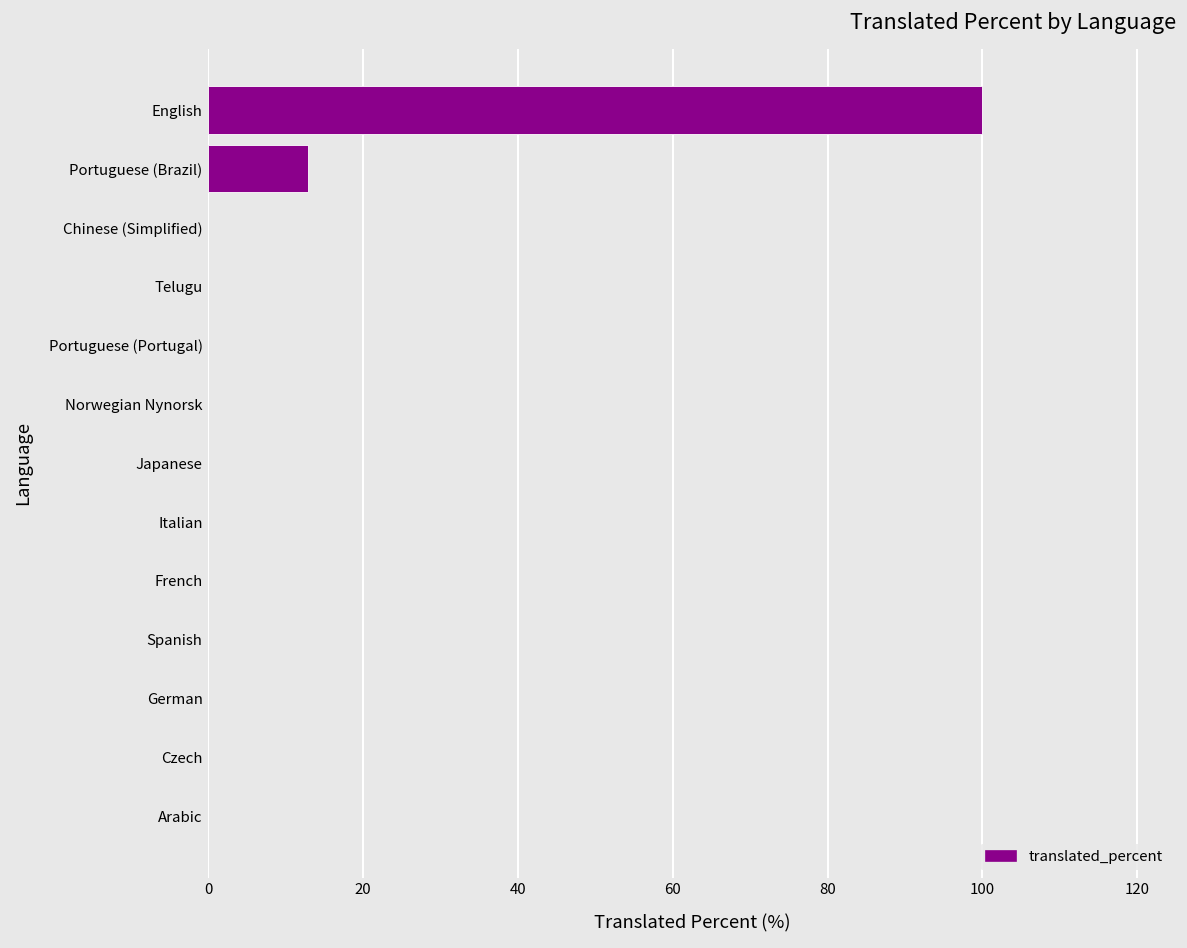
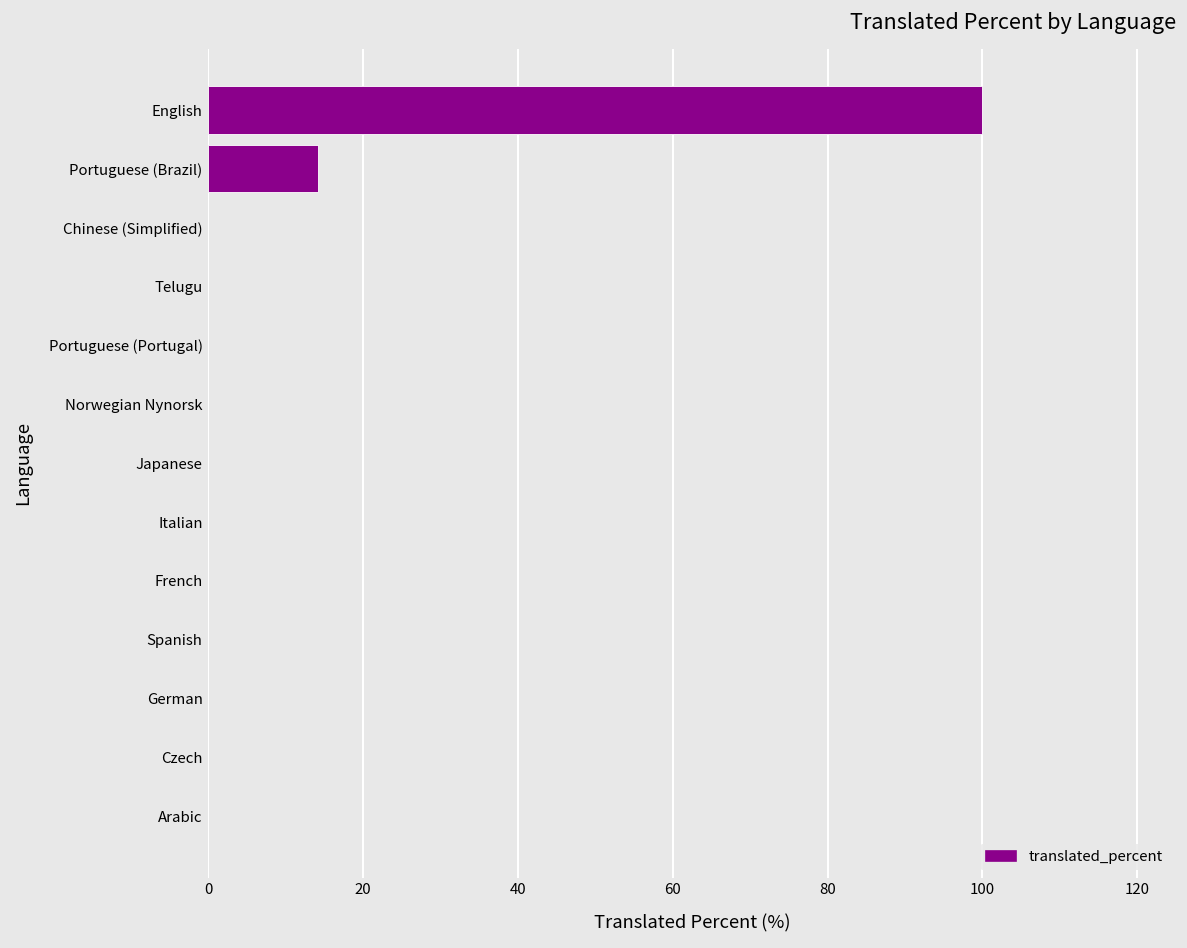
Portuguese (Brazil): 13 -> 14
